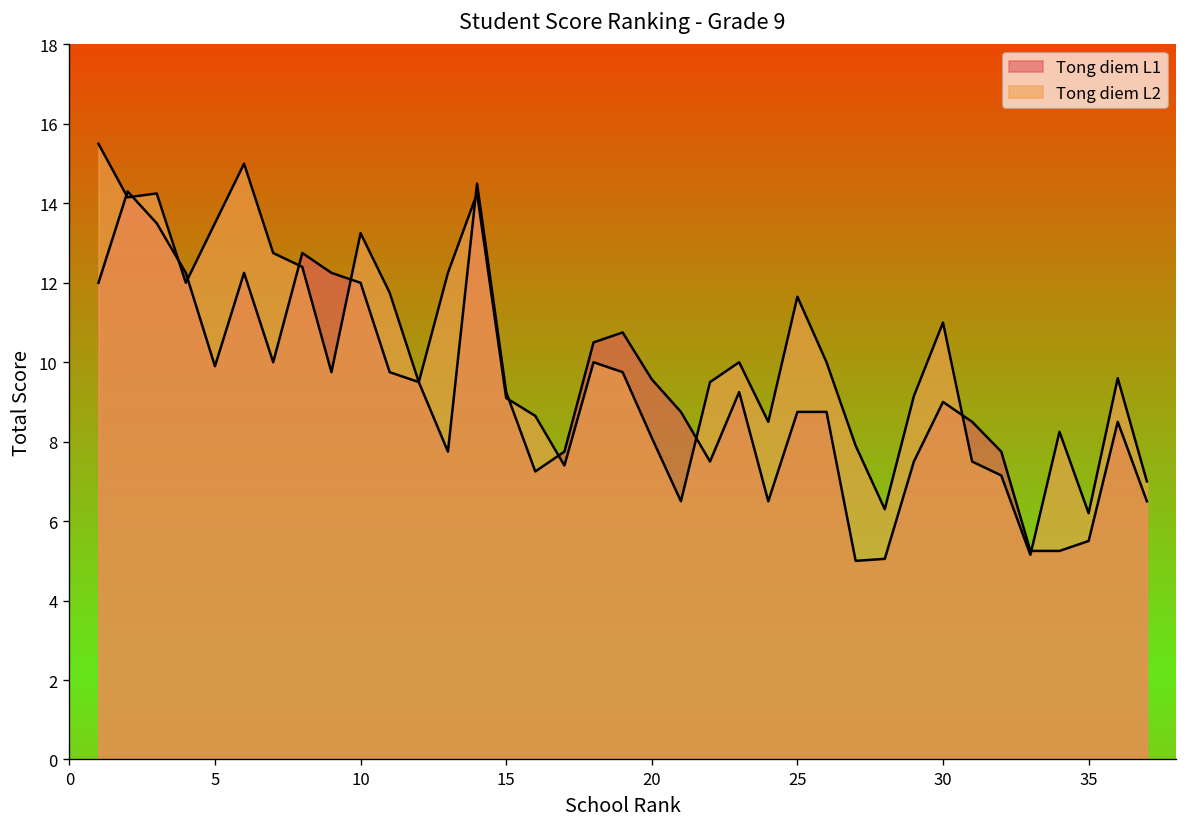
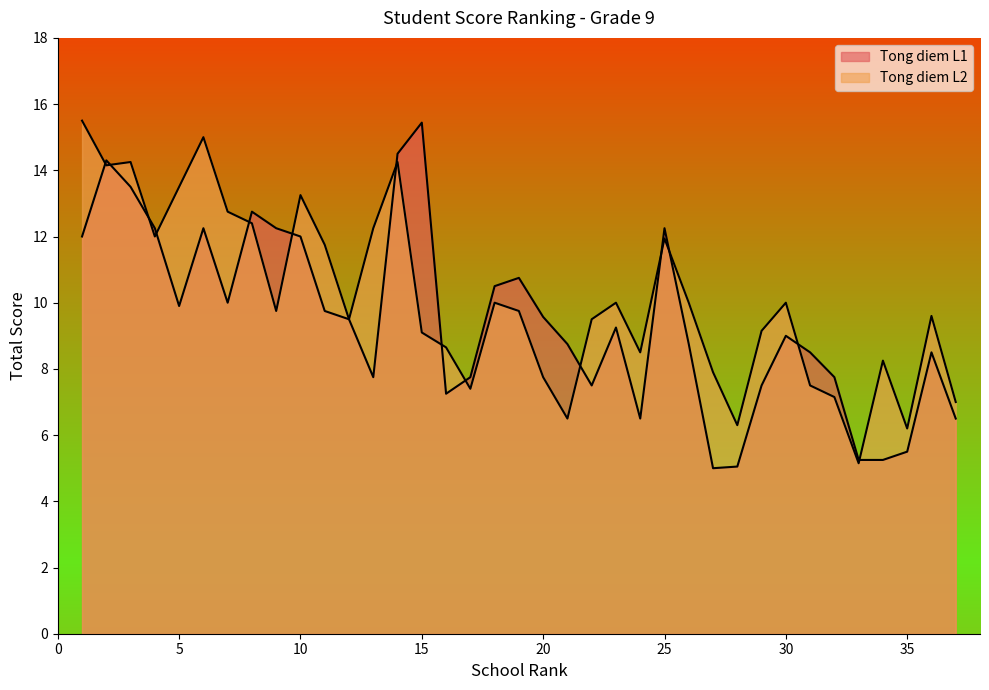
Tong diem L1, 15: 9.3 -> 15.4
Tong diem L2, 20: 8.1 -> 7.8
Tong diem L1, 25: 8.8 -> 12.3
Tong diem L2, 25: 11.7 -> 11.9
Tong diem L2, 30: 11 -> 10
